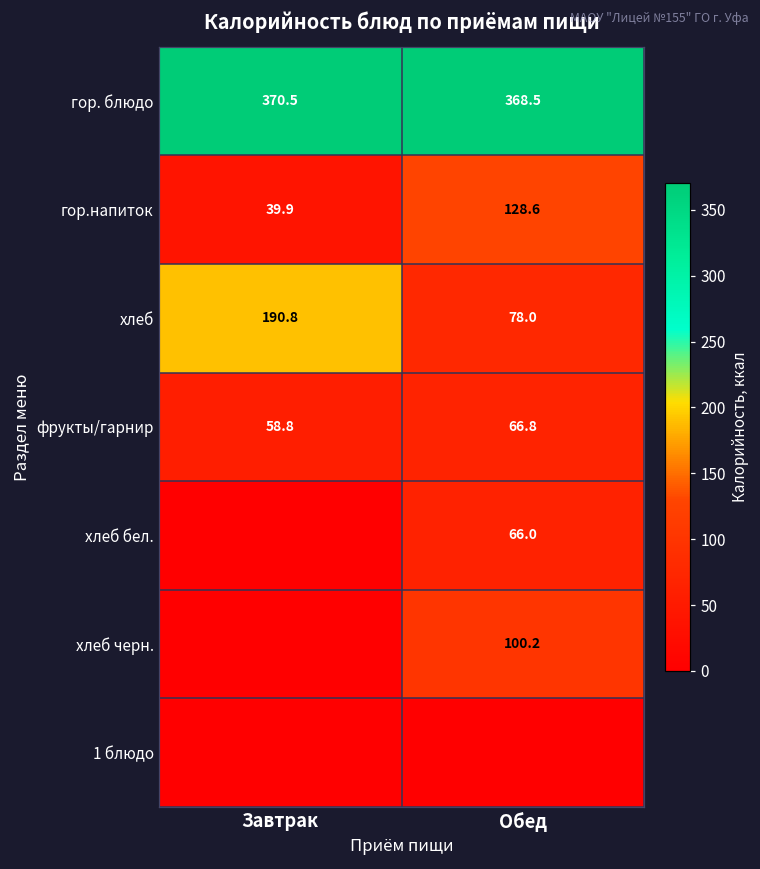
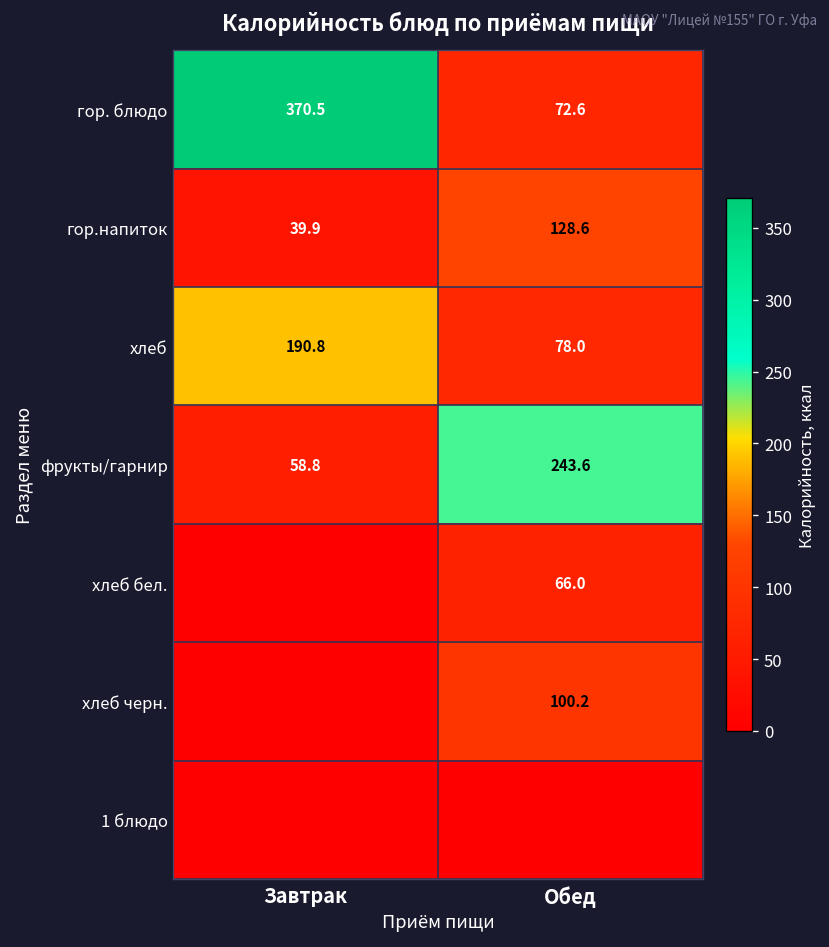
гор. блюдо, Обед: 368.5 -> 72.6
фрукты/гарнир, Обед: 66.8 -> 243.6
